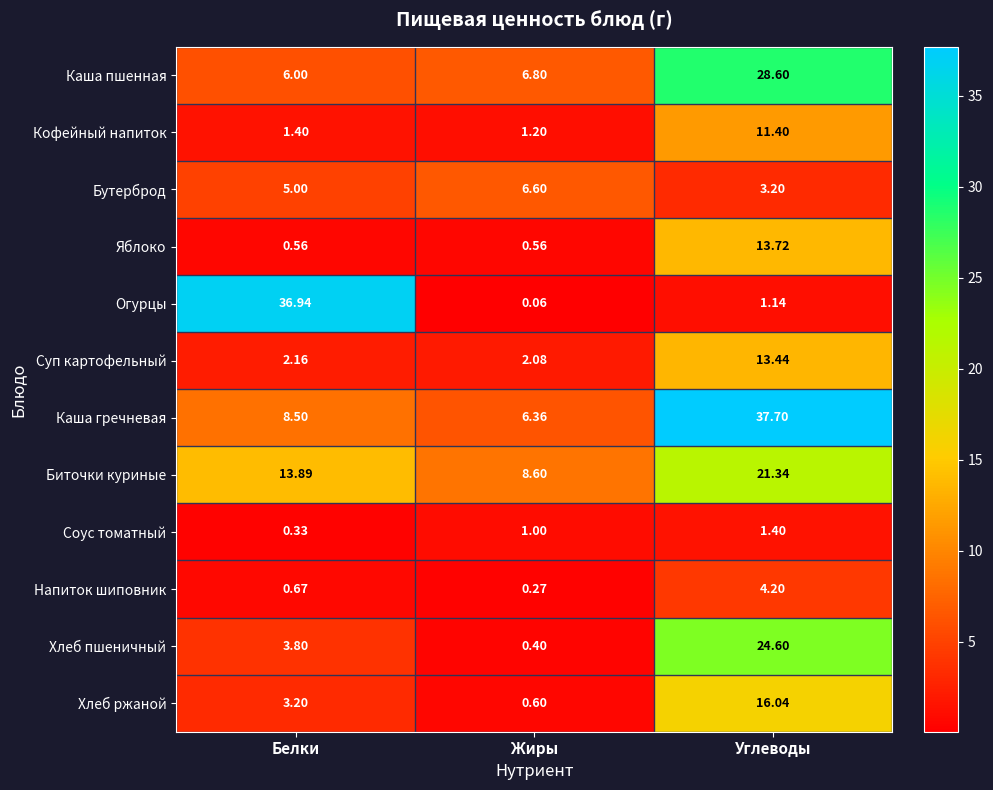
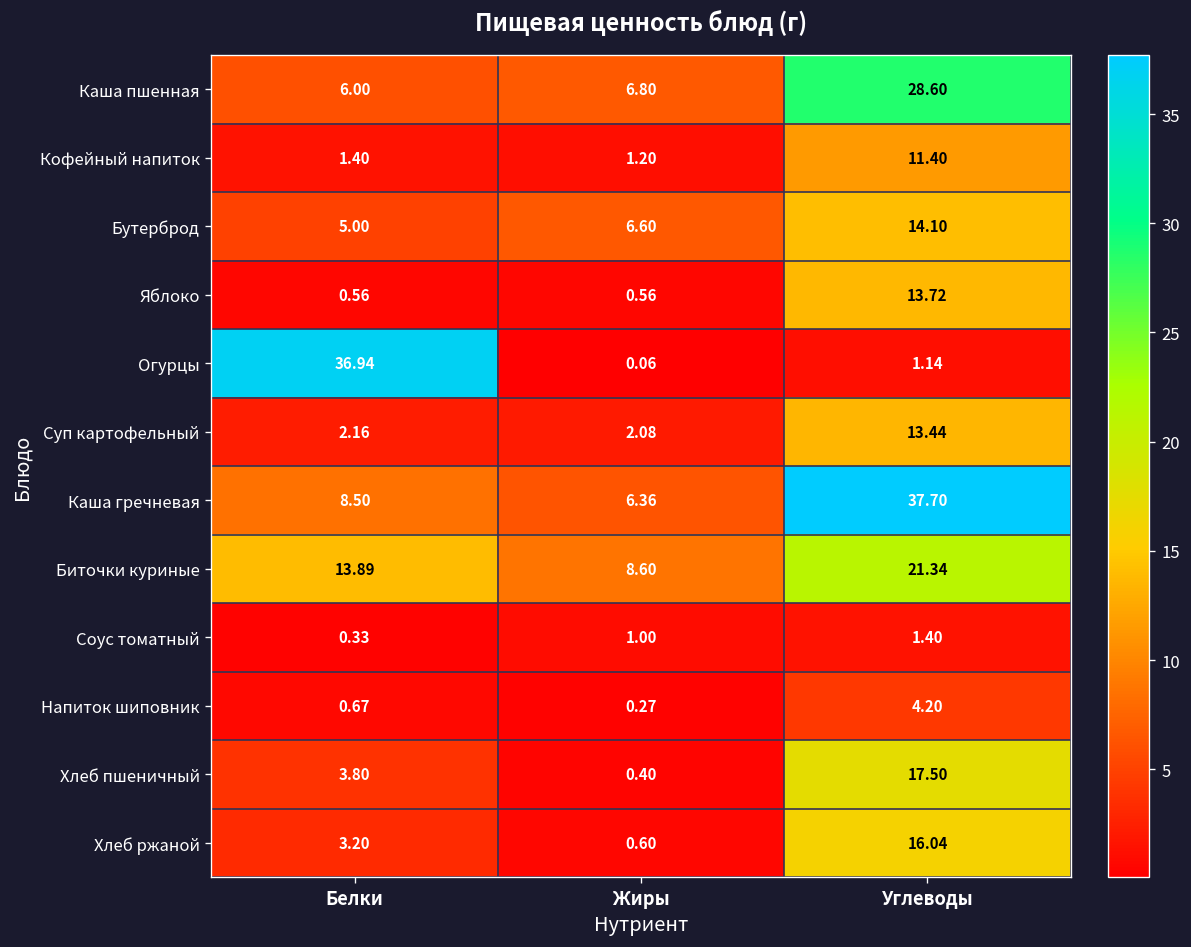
Бутерброд, Углеводы: 3.20 -> 14.10
Хлеб пшеничный, Углеводы: 24.60 -> 17.50
